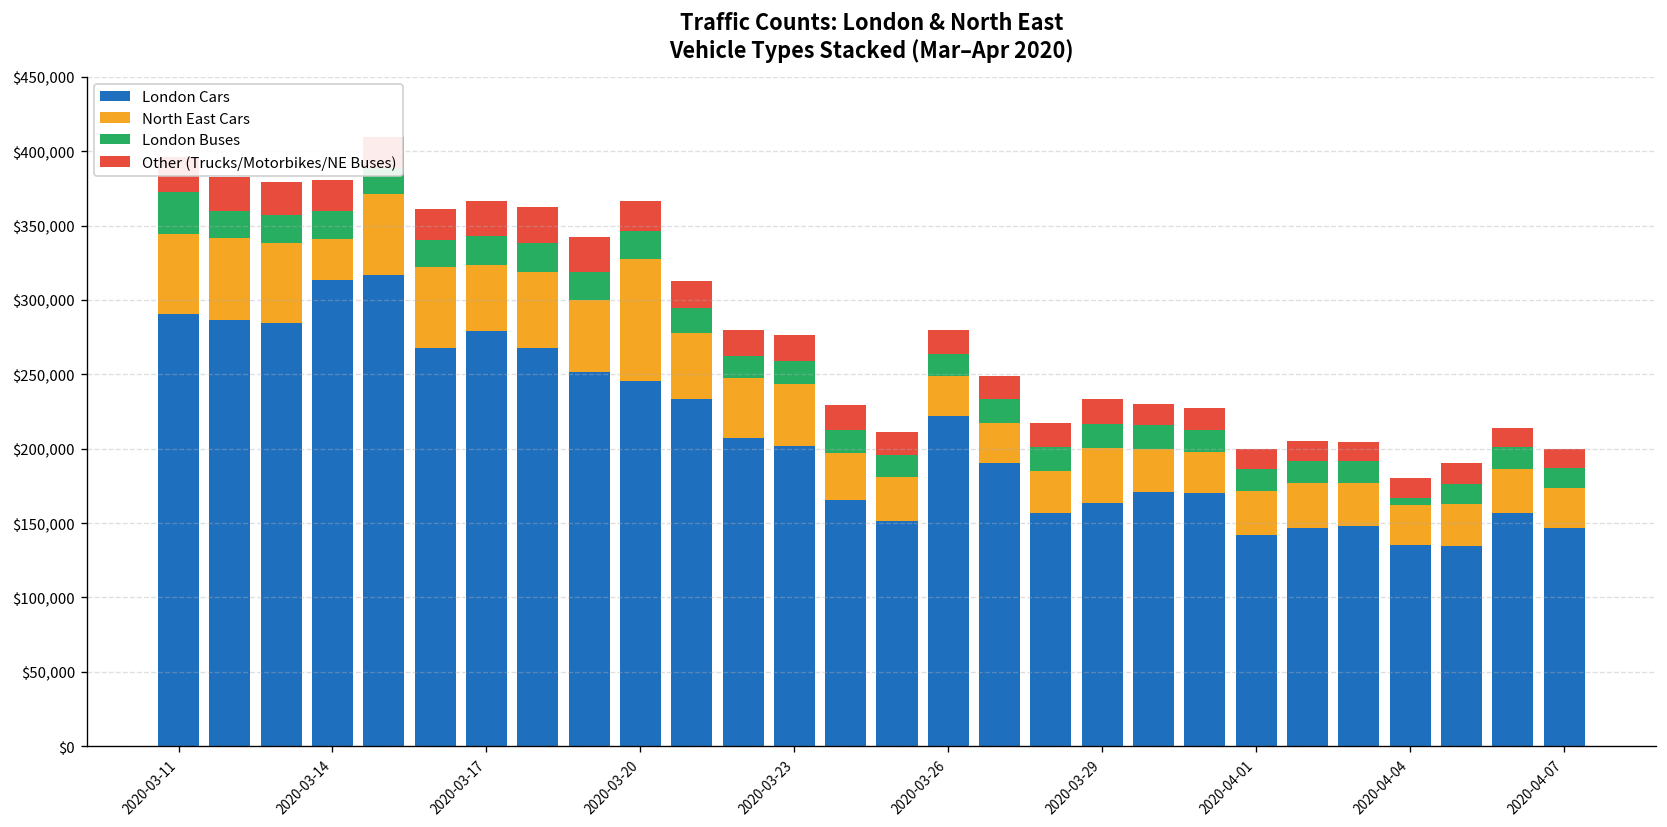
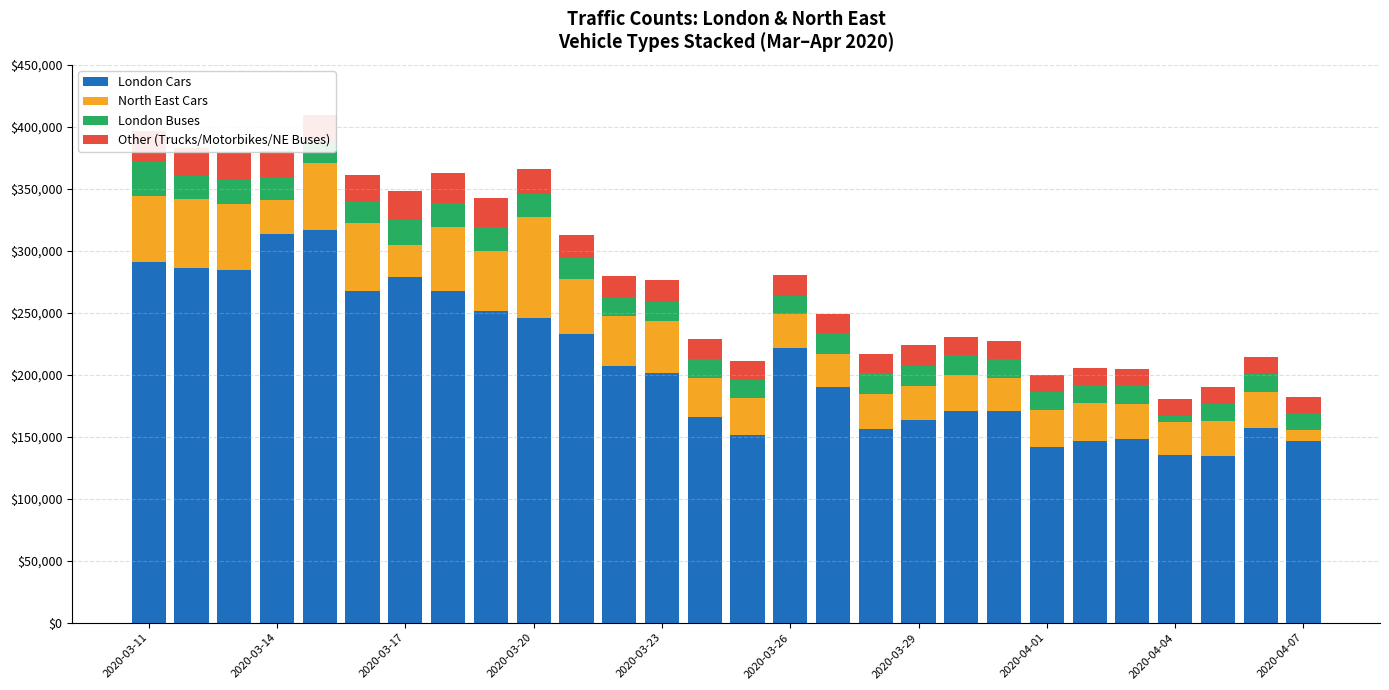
North East Cars, 2020-03-17: $44,000 -> $26,000
North East Cars, 2020-03-29: $37,000 -> $28,000
North East Cars, 2020-04-07: $27,000 -> $9,000
